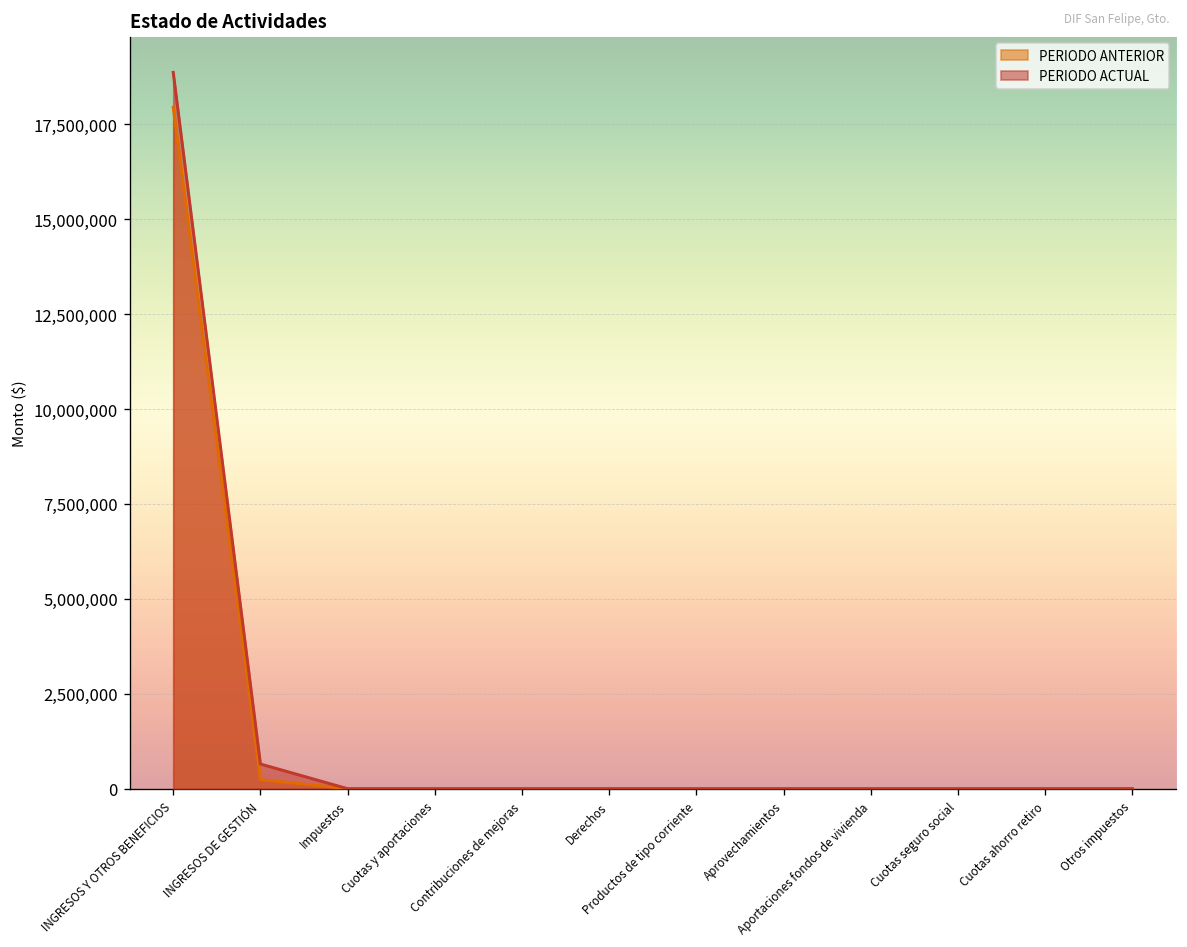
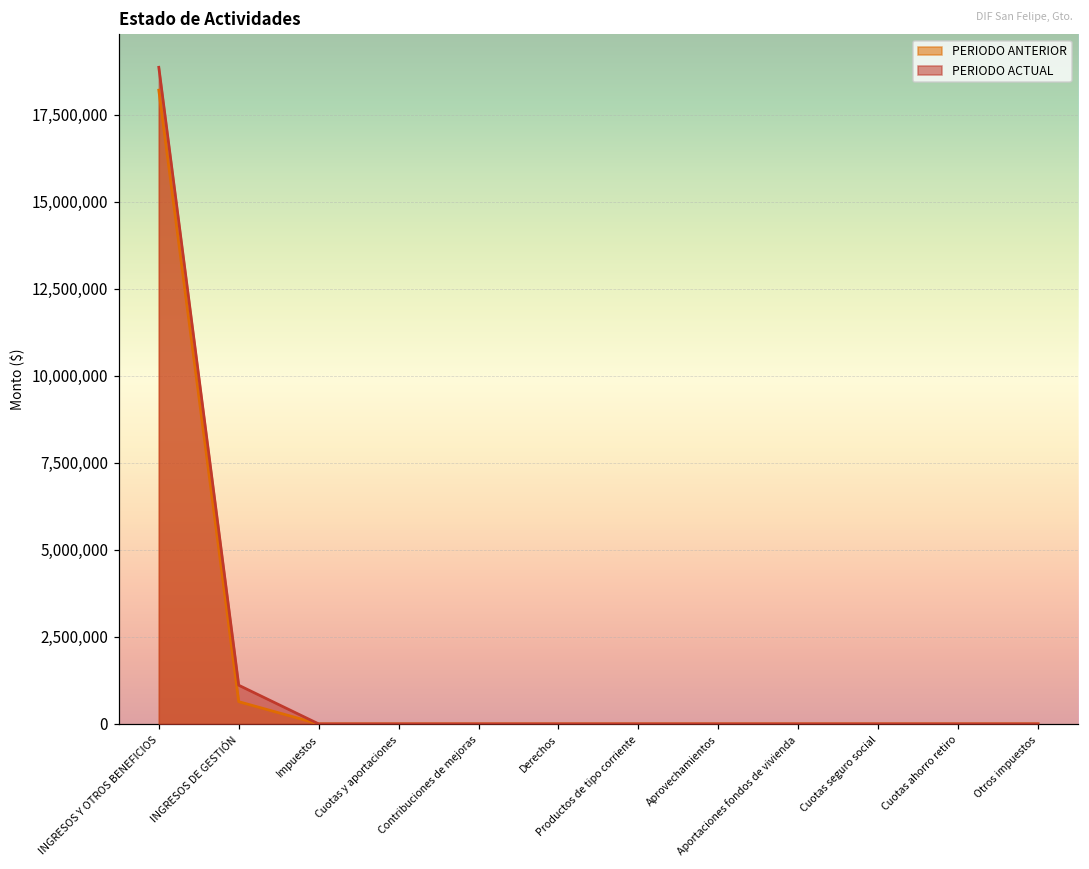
PERIODO ANTERIOR, INGRESOS Y OTROS BENEFICIOS: 17,900,000 -> 18,200,000
PERIODO ANTERIOR, INGRESOS DE GESTIÓN: 200,000 -> 600,000
PERIODO ACTUAL, INGRESOS DE GESTIÓN: 700,000 -> 1,100,000
